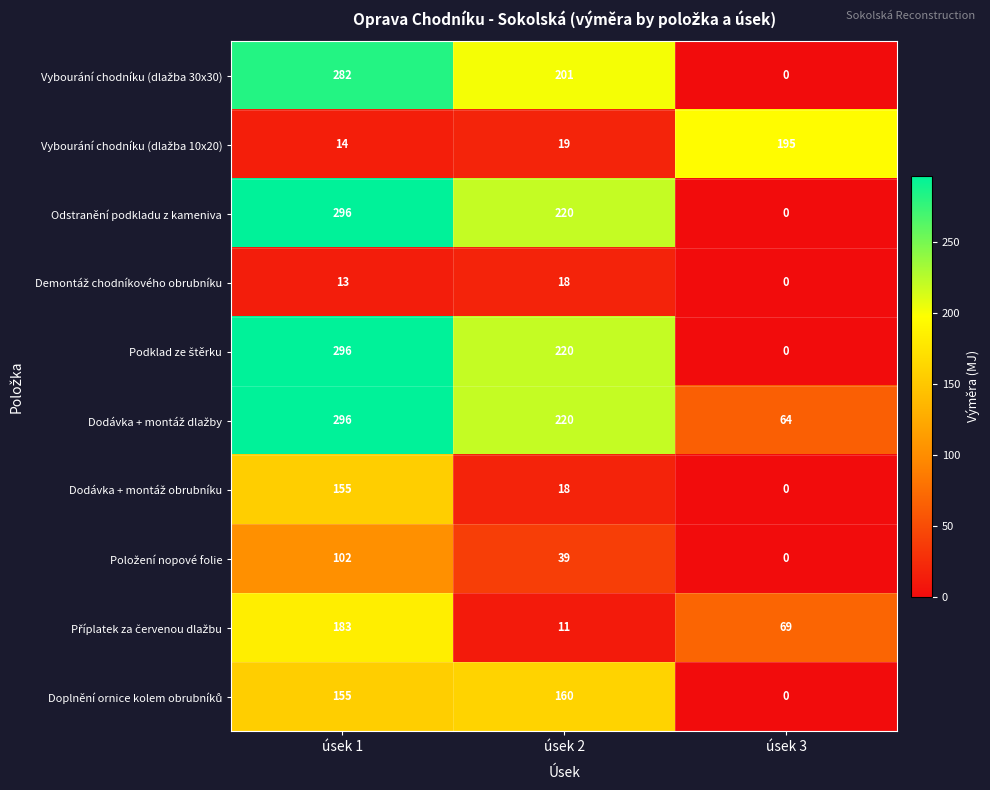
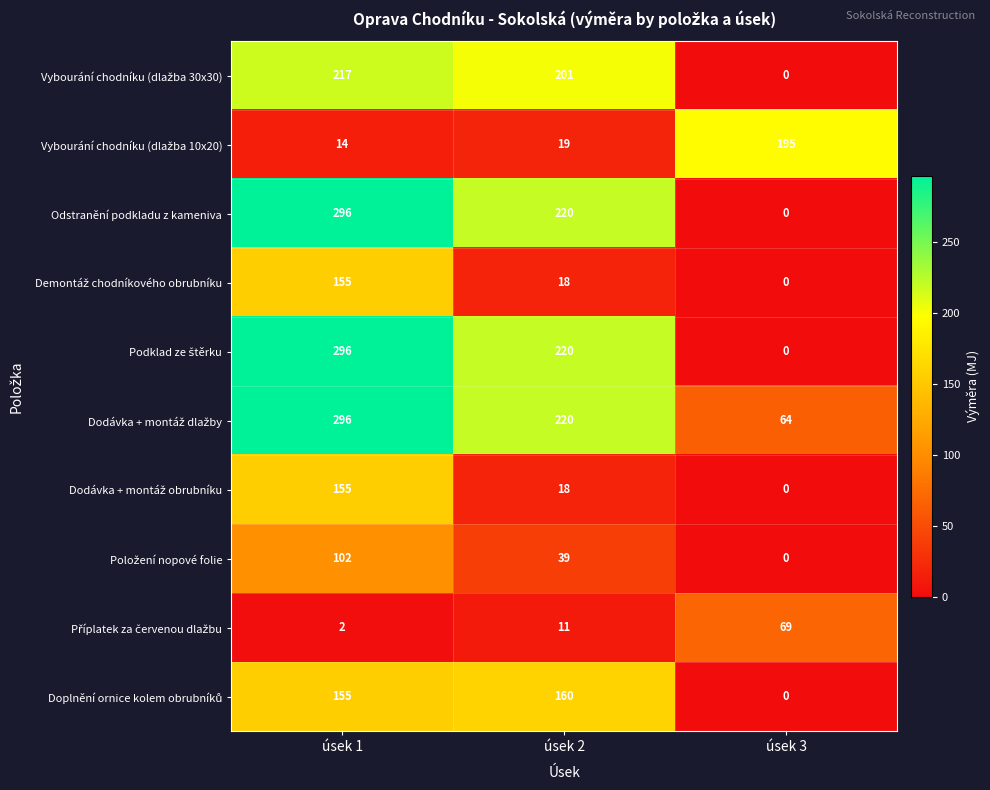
Vybourání chodníku (dlažba 30x30), úsek 1: 282 -> 217
Demontáž chodníkového obrubníku, úsek 1: 13 -> 155
Příplatek za červenou dlažbu, úsek 1: 183 -> 2
